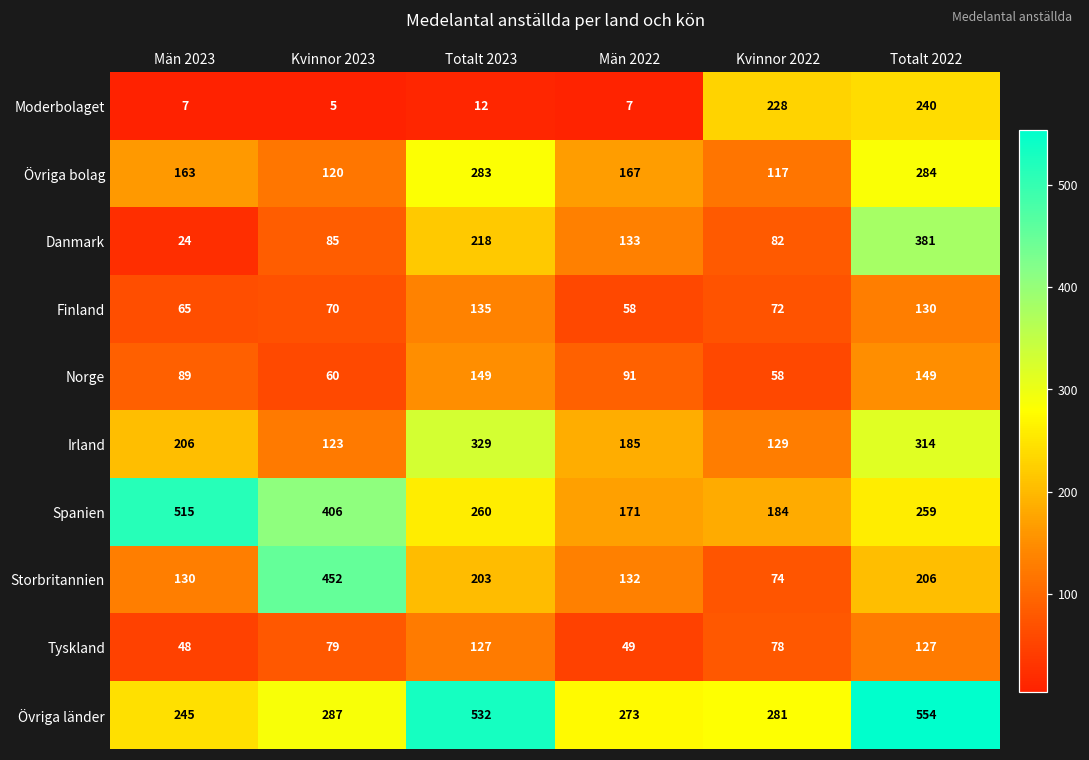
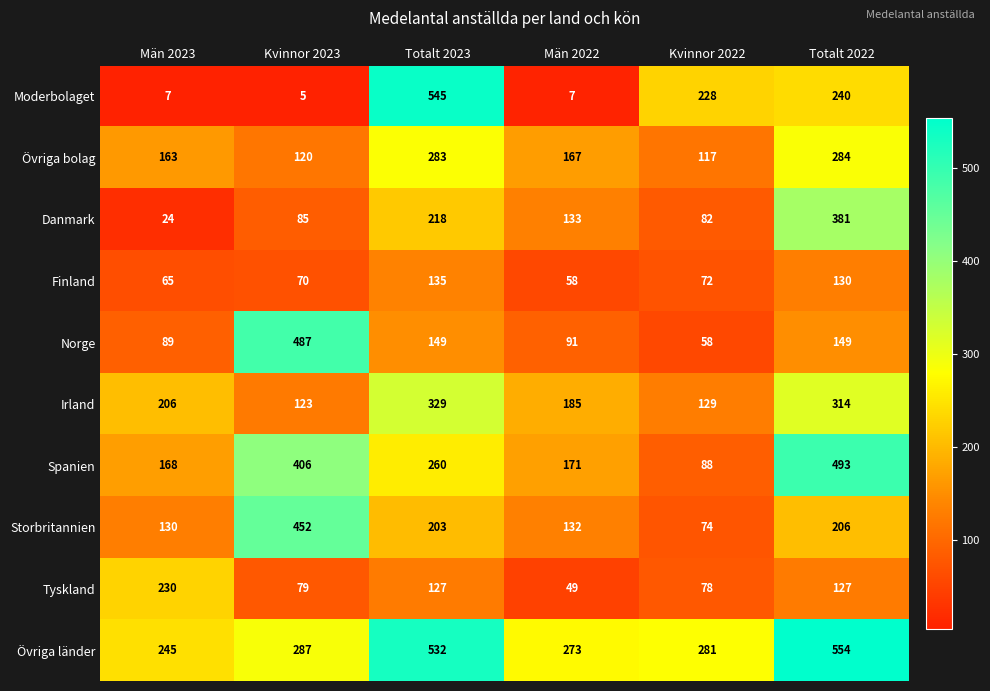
Moderbolaget, Totalt 2023: 12 -> 545
Norge, Kvinnor 2023: 60 -> 487
Spanien, Män 2023: 515 -> 168
Spanien, Kvinnor 2022: 184 -> 88
Spanien, Totalt 2022: 259 -> 493
Tyskland, Män 2023: 48 -> 230
